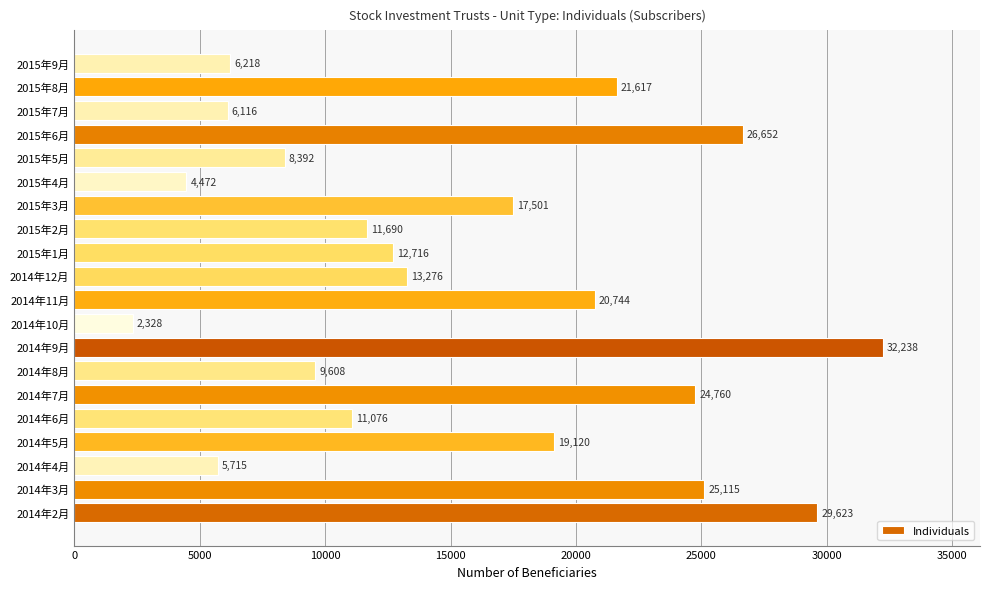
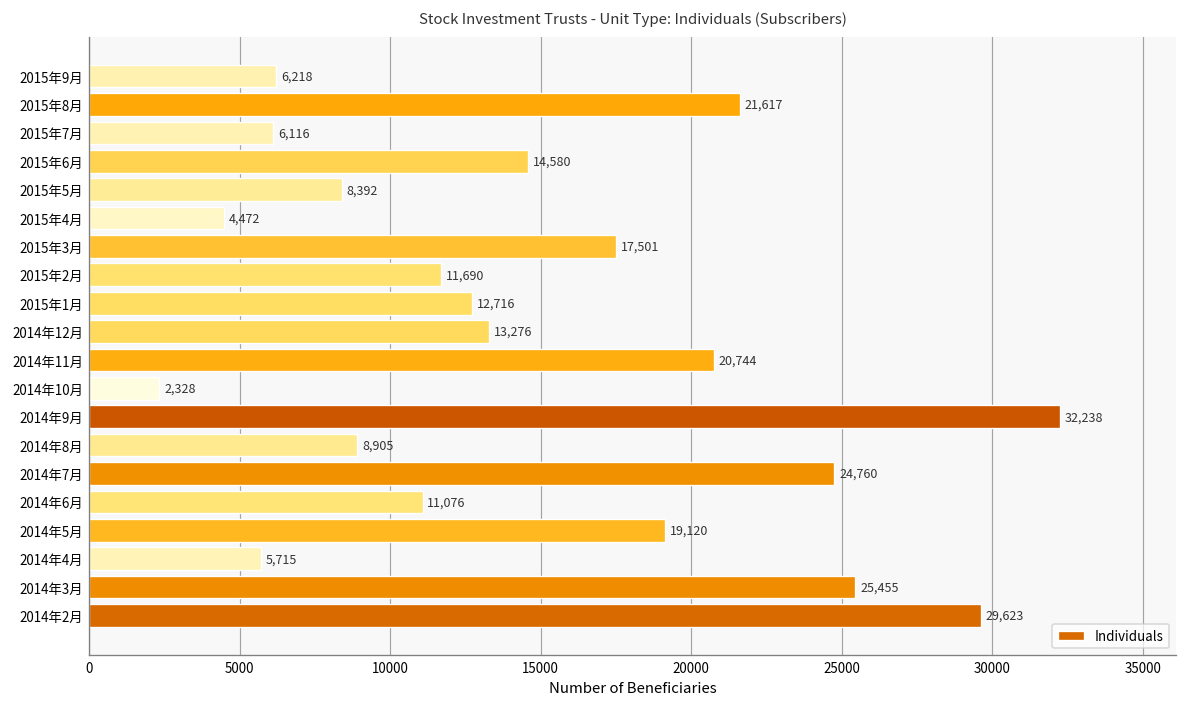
2015年6月: 26,652 -> 14,580
2014年8月: 9,608 -> 8,905
2014年3月: 25,115 -> 25,455
